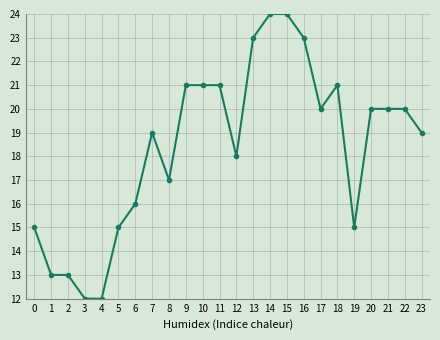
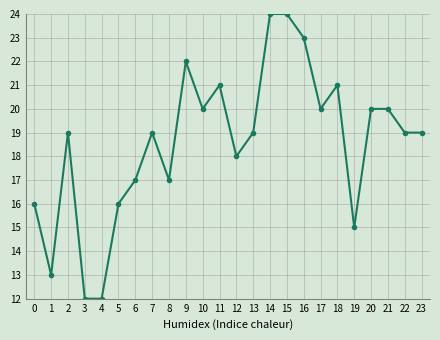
0: 15 -> 16
2: 13 -> 19
5: 15 -> 16
6: 16 -> 17
9: 21 -> 22
10: 21 -> 20
13: 23 -> 19
22: 20 -> 19
